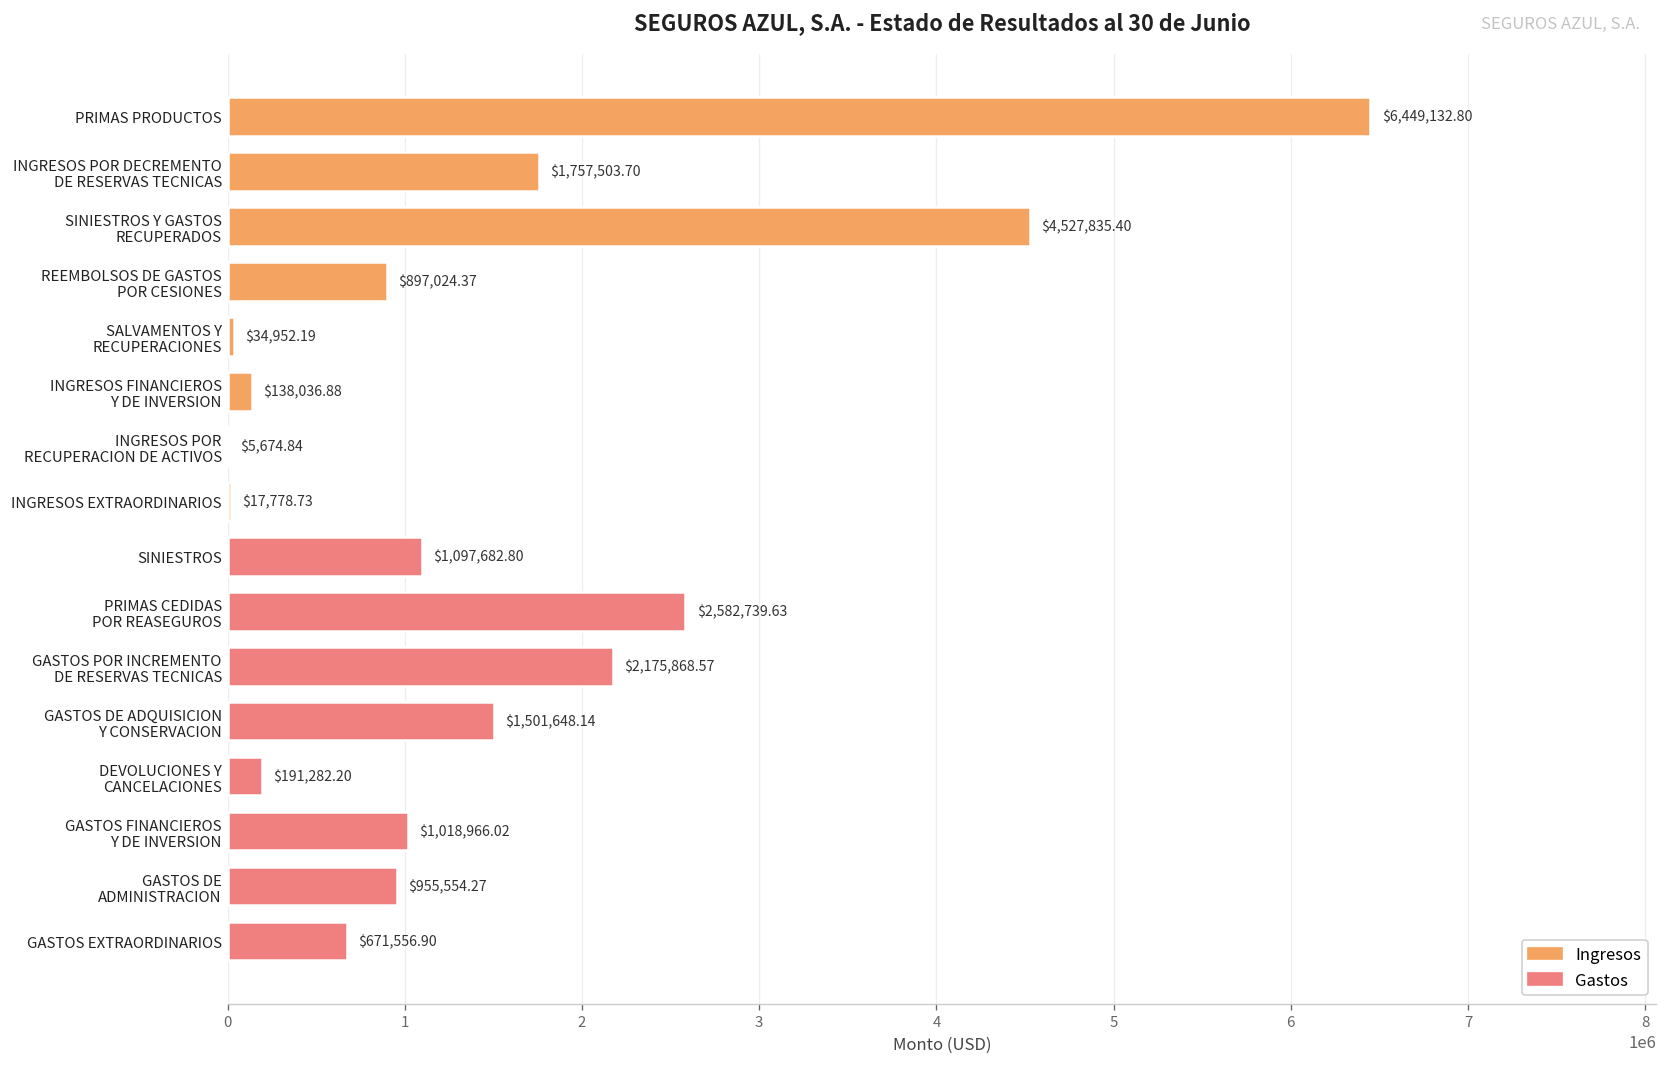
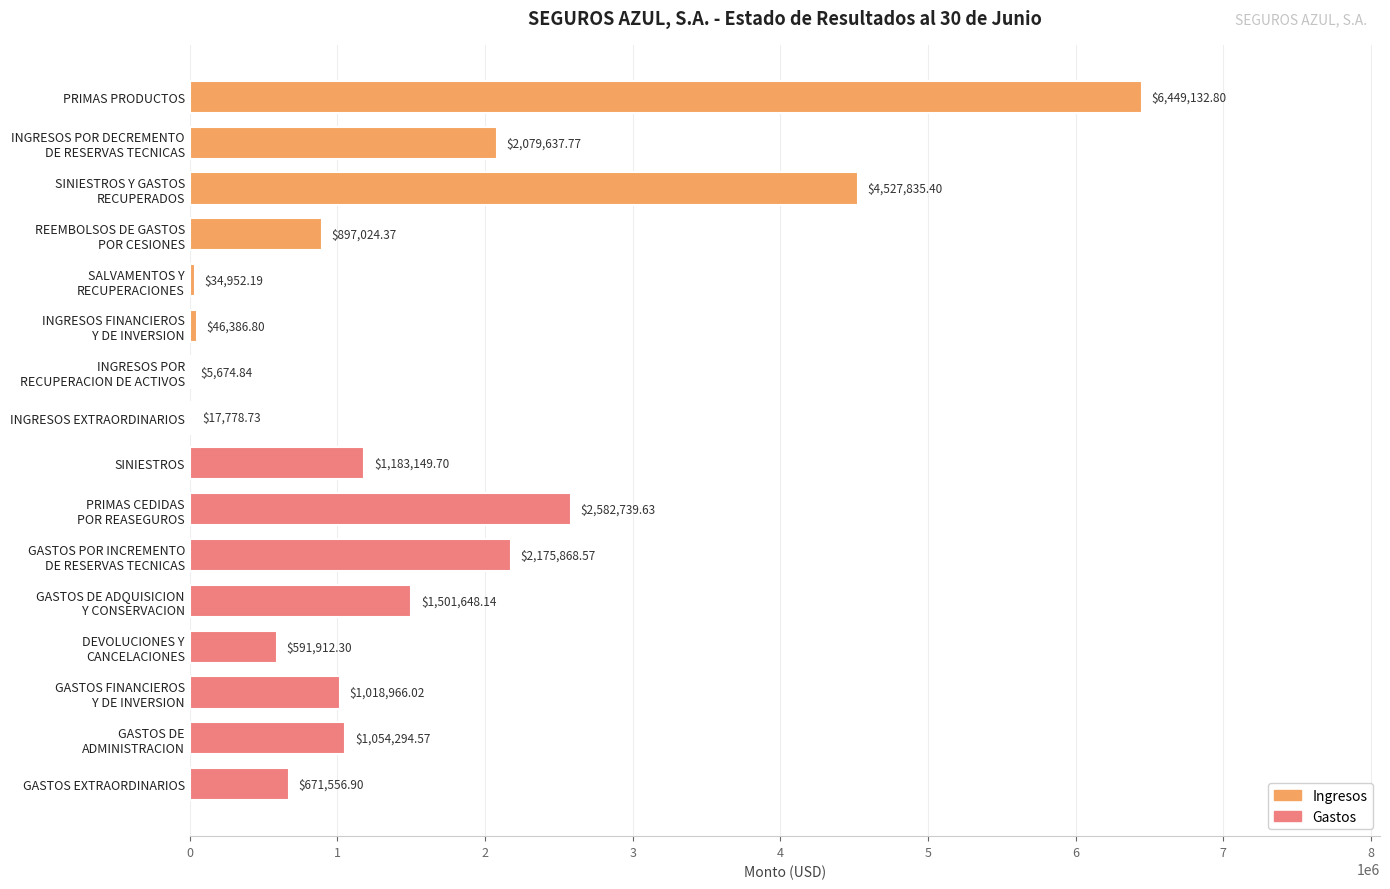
INGRESOS POR DECREMENTO DE RESERVAS TECNICAS: $1,757,503.70 -> $2,079,637.77
INGRESOS FINANCIEROS Y DE INVERSION: $138,036.88 -> $46,386.80
SINIESTROS: $1,097,682.80 -> $1,183,149.70
DEVOLUCIONES Y CANCELACIONES: $191,282.20 -> $591,912.30
GASTOS DE ADMINISTRACION: $955,554.27 -> $1,054,294.57
